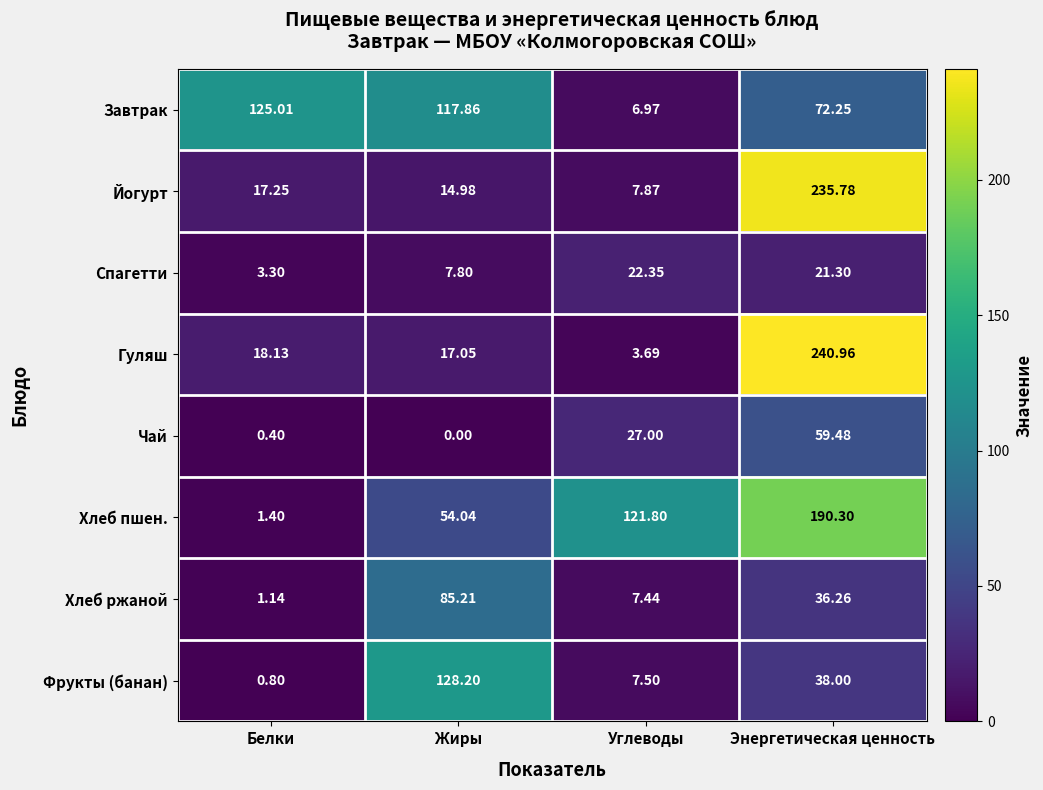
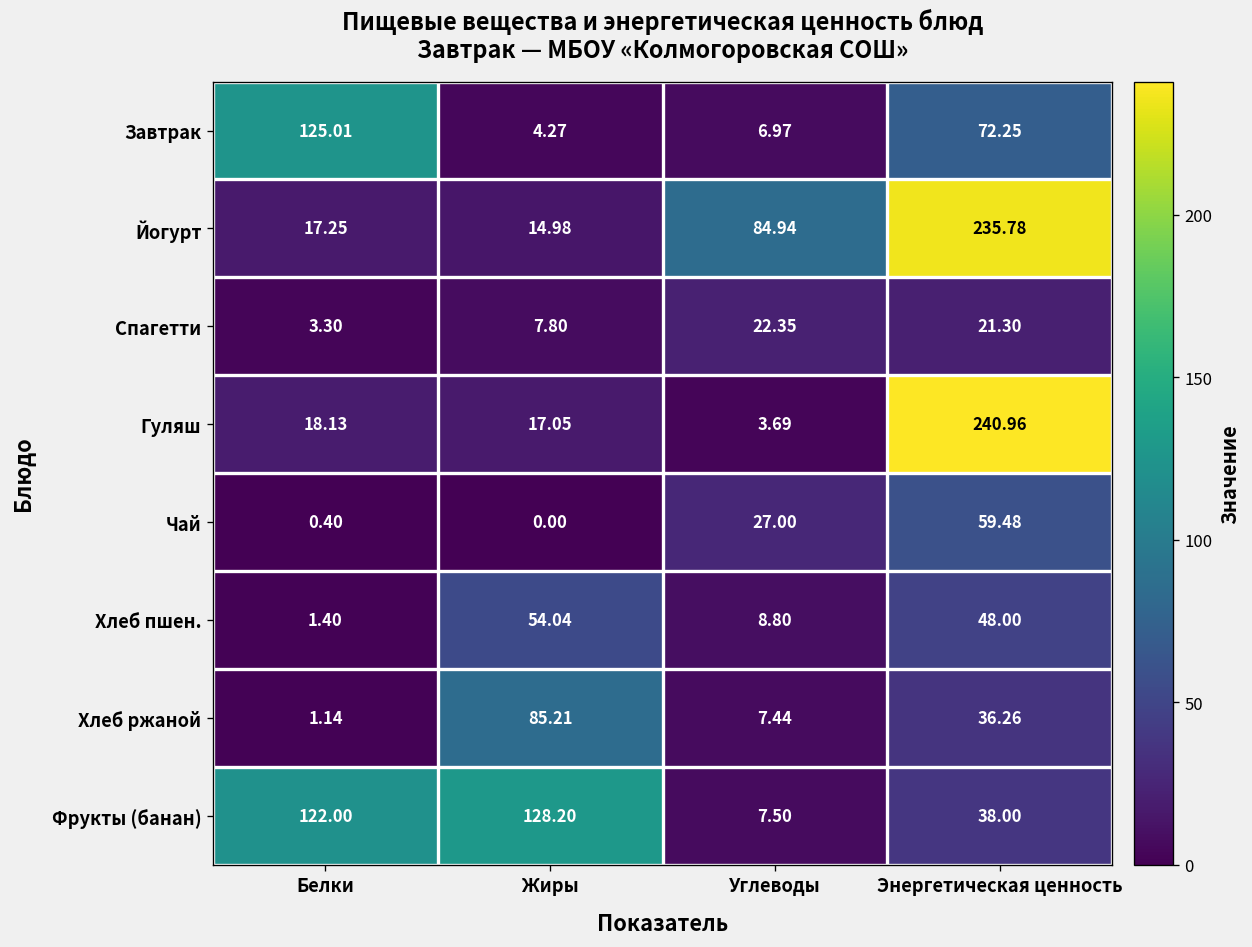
Завтрак, Жиры: 117.86 -> 4.27
Йогурт, Углеводы: 7.87 -> 84.94
Хлеб пшен., Углеводы: 121.80 -> 8.80
Хлеб пшен., Энергетическая ценность: 190.30 -> 48.00
Фрукты (банан), Белки: 0.80 -> 122.00
